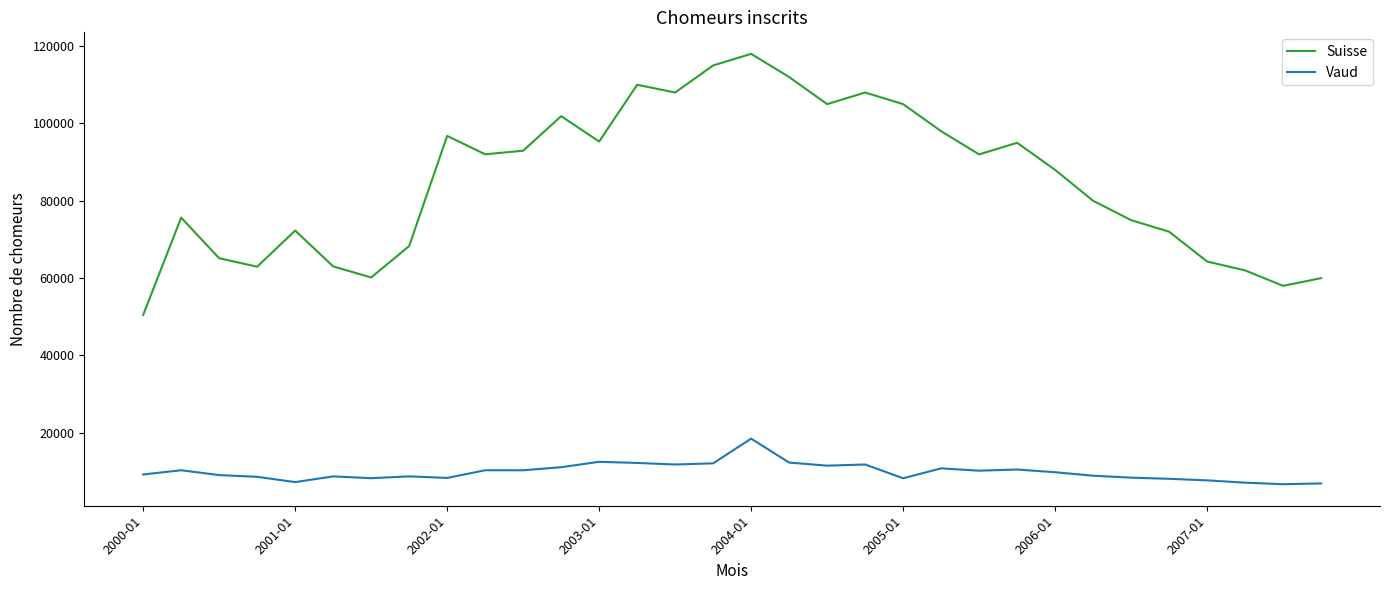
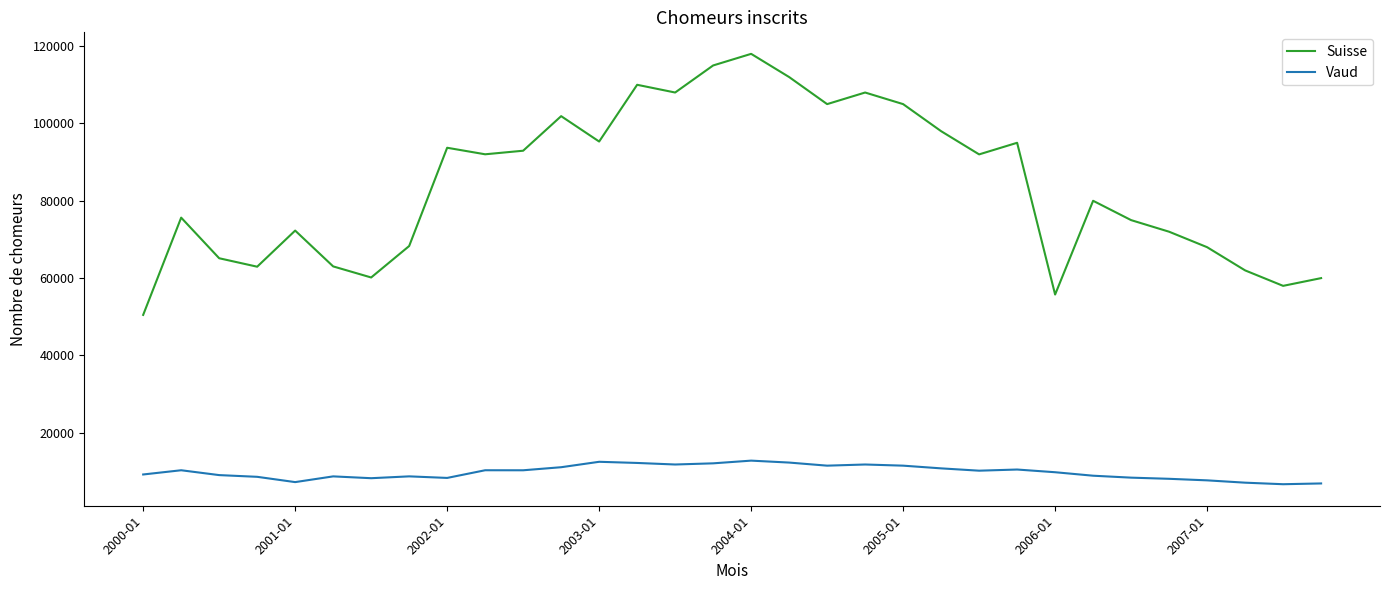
Suisse, 2002-01: 97000 -> 94000
Vaud, 2004-01: 18000 -> 13000
Vaud, 2005-01: 8000 -> 12000
Suisse, 2006-01: 88000 -> 56000
Suisse, 2007-01: 64000 -> 68000
